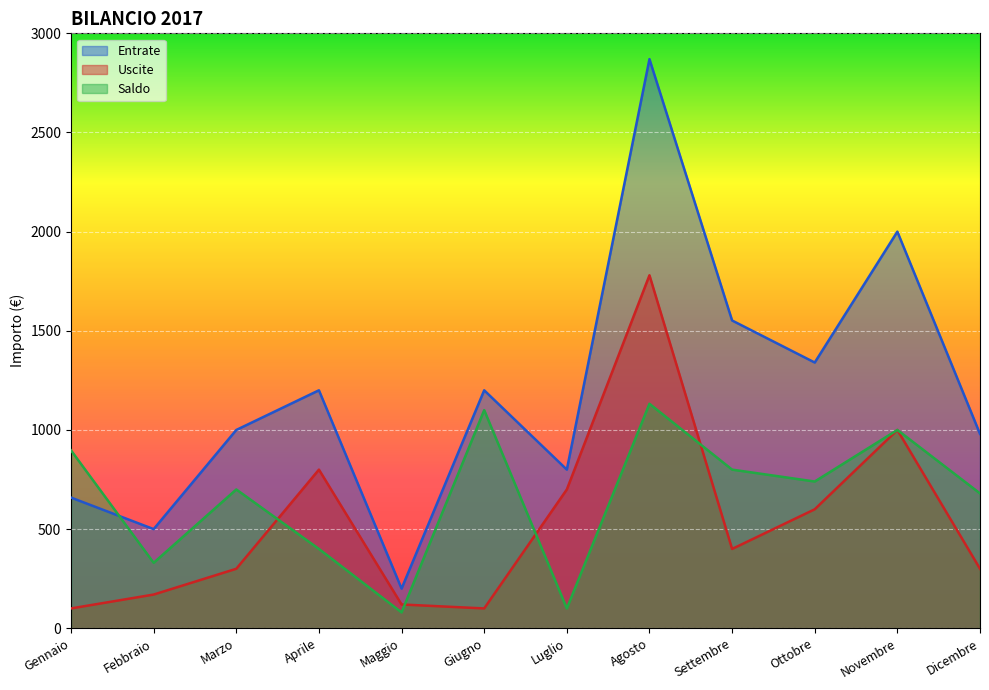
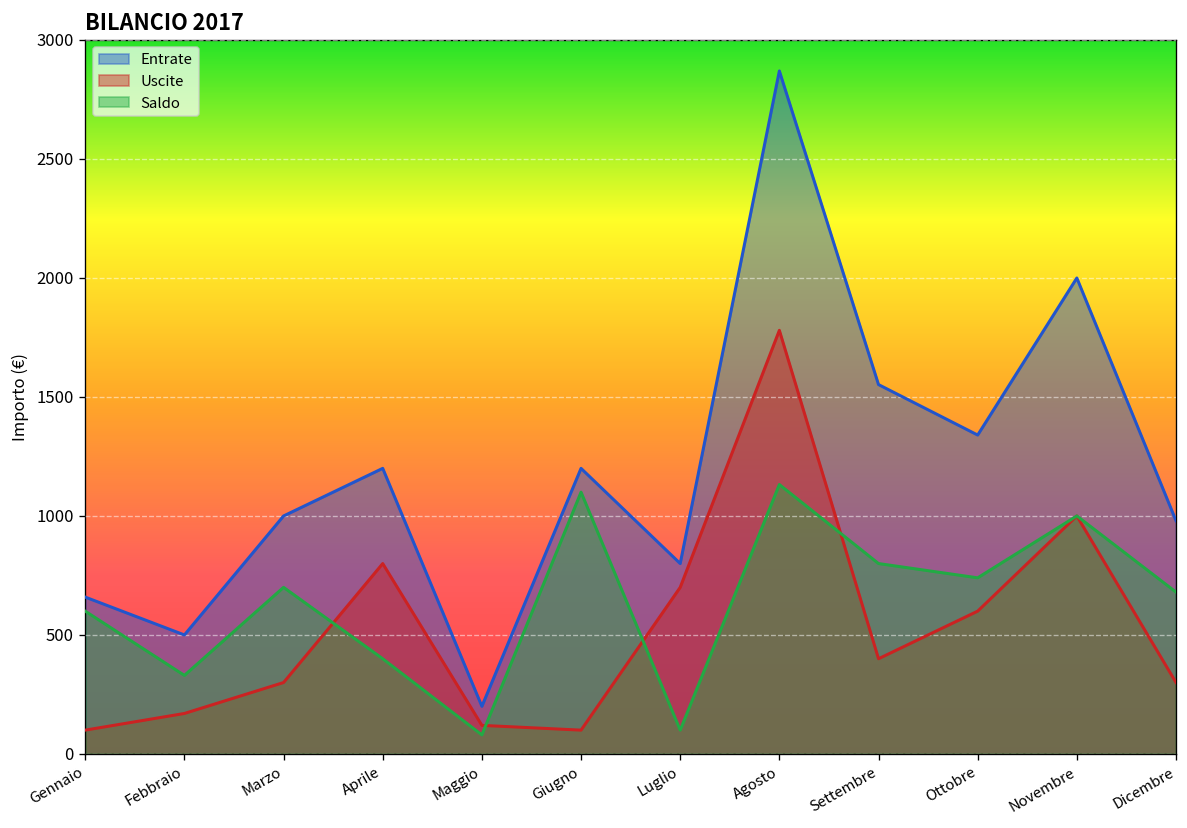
Saldo, Gennaio: 900 -> 600
